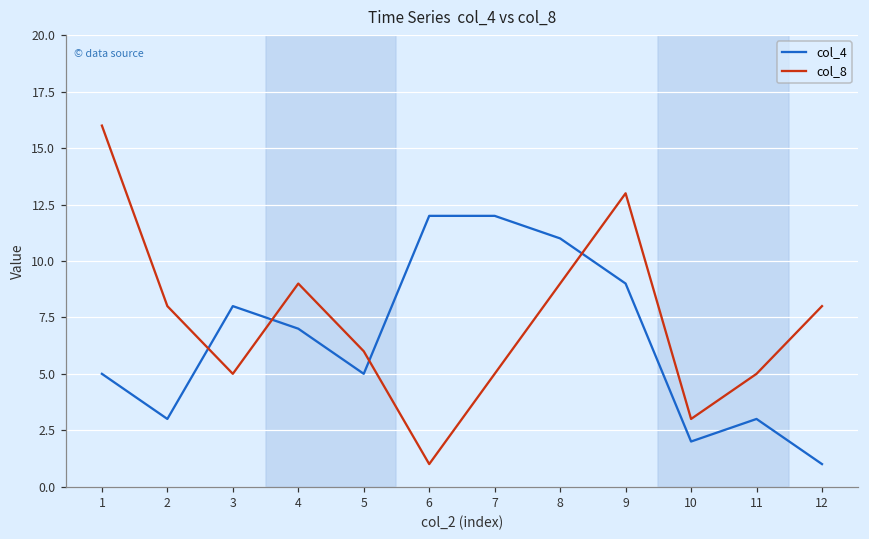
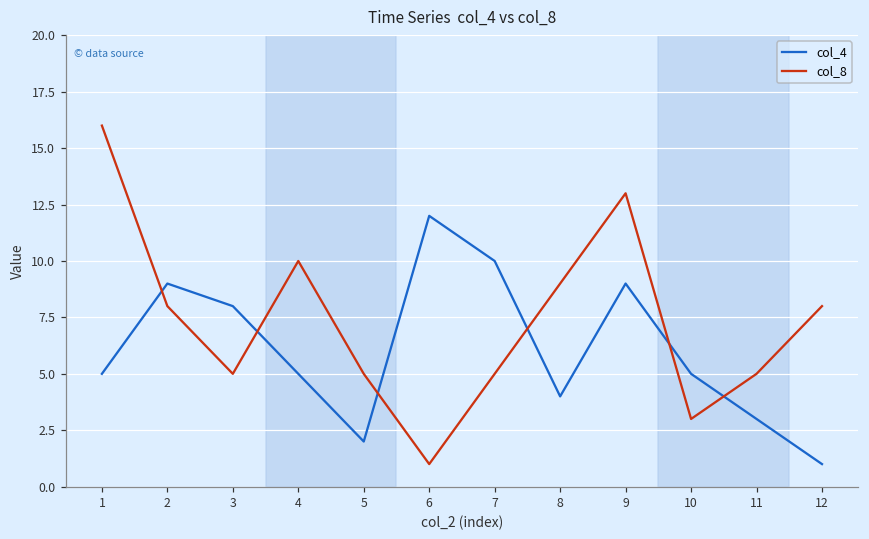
col_4, 2: 3 -> 9
col_4, 4: 7 -> 5
col_8, 4: 9 -> 10
col_4, 5: 5 -> 2
col_8, 5: 6 -> 5
col_4, 7: 12 -> 10
col_4, 8: 11 -> 4
col_4, 10: 2 -> 5
